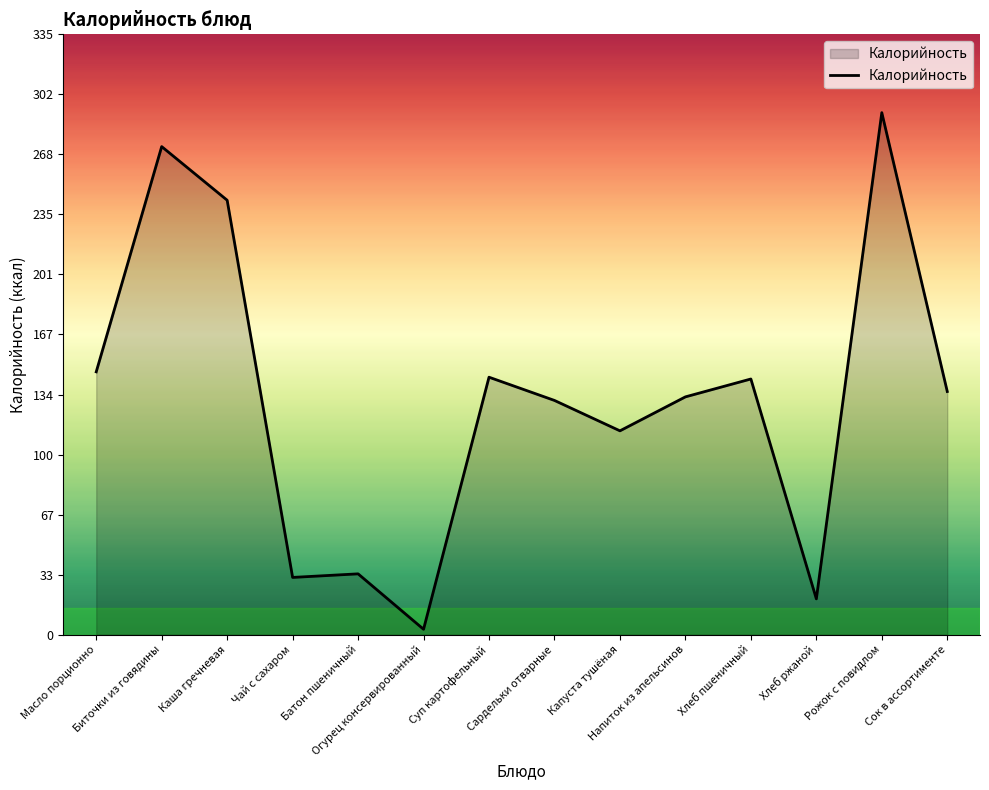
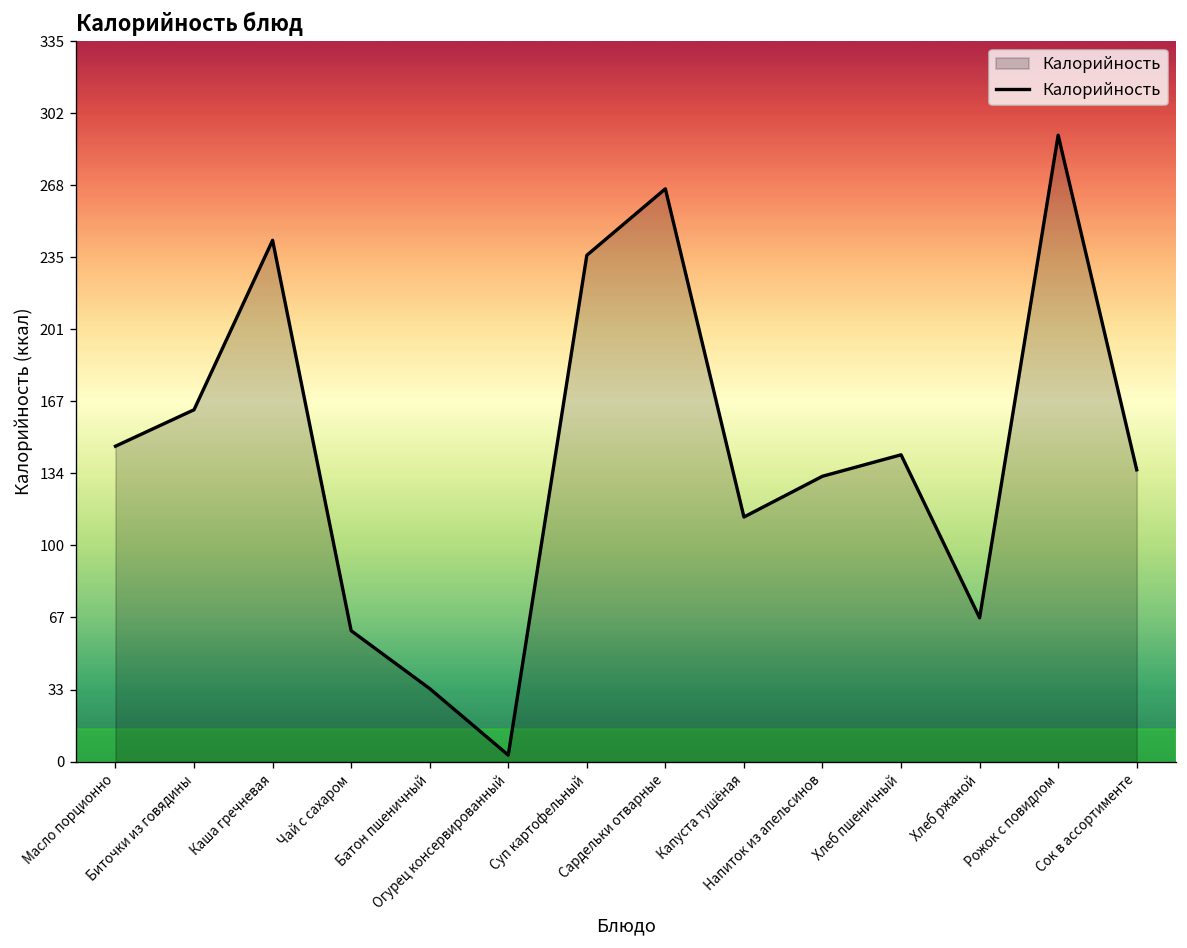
Биточки из говядины: 273 -> 164
Чай с сахаром: 32 -> 61
Суп картофельный: 144 -> 236
Сардельки отварные: 131 -> 267
Хлеб ржаной: 20 -> 67
